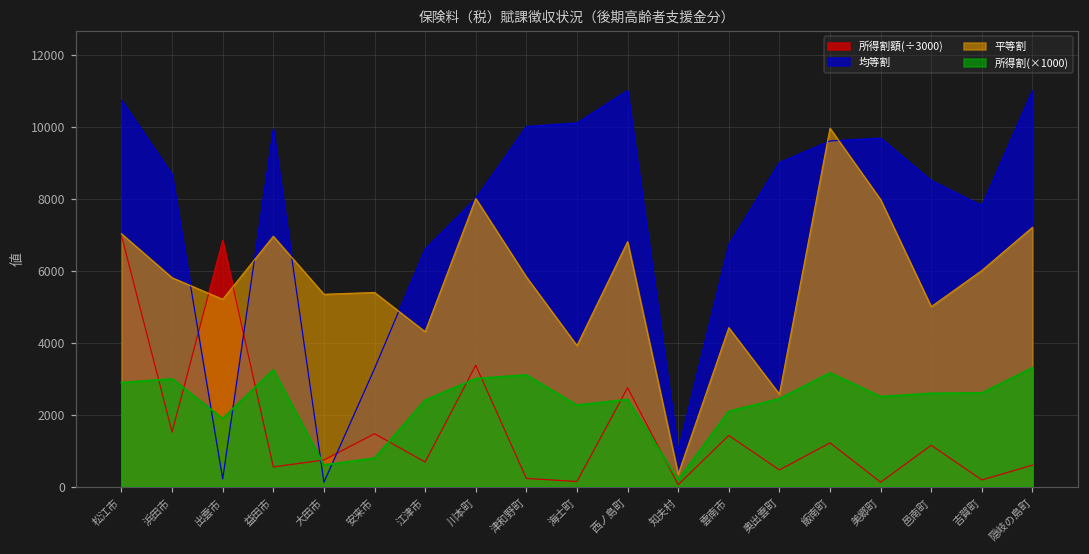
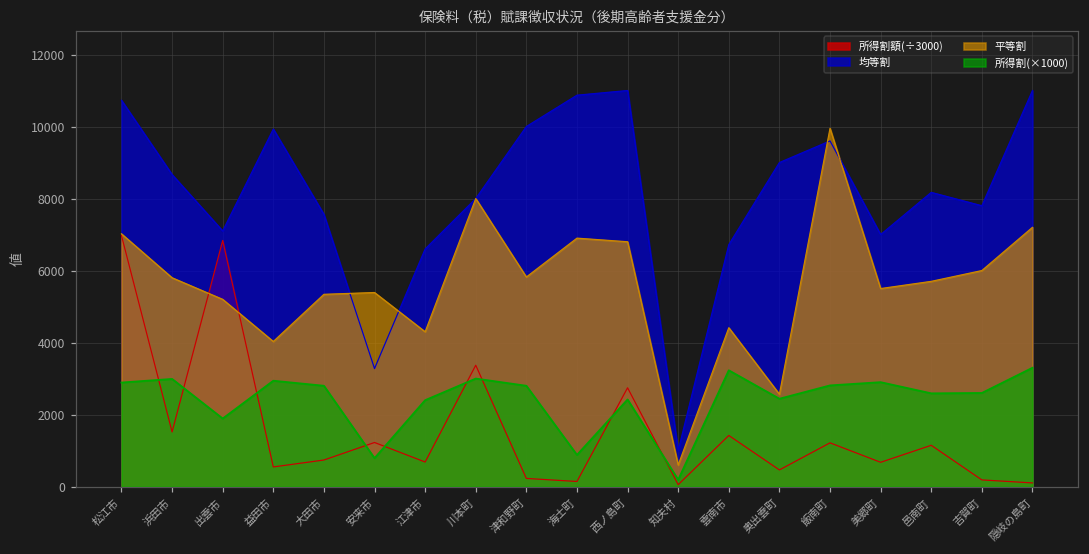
均等割, 出雲市: 200 -> 7100
平等割, 益田市: 7000 -> 4000
所得割(×1000), 益田市: 3200 -> 2900
均等割, 大田市: 100 -> 7600
所得割(×1000), 大田市: 600 -> 2800
所得割額(÷3000), 安来市: 1500 -> 1200
所得割(×1000), 津和野町: 3100 -> 2800
均等割, 海士町: 10100 -> 10900
平等割, 海士町: 3900 -> 6900
所得割(×1000), 海士町: 2300 -> 900
平等割, 知夫村: 300 -> 600
所得割(×1000), 雲南市: 2100 -> 3200
所得割(×1000), 飯南町: 3200 -> 2800
所得割額(÷3000), 美郷町: 100 -> 700
均等割, 美郷町: 9700 -> 7000
平等割, 美郷町: 8000 -> 5500
所得割(×1000), 美郷町: 2500 -> 2900
均等割, 邑南町: 8500 -> 8200
平等割, 邑南町: 5000 -> 5700
所得割額(÷3000), 隠岐の島町: 600 -> 100
